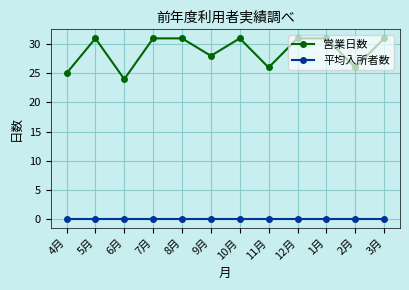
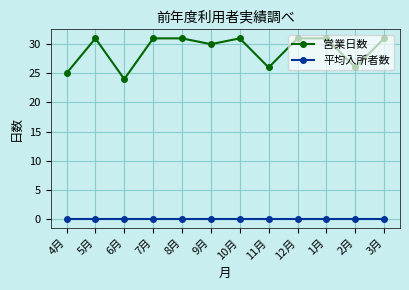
営業日数, 9月: 28 -> 30
